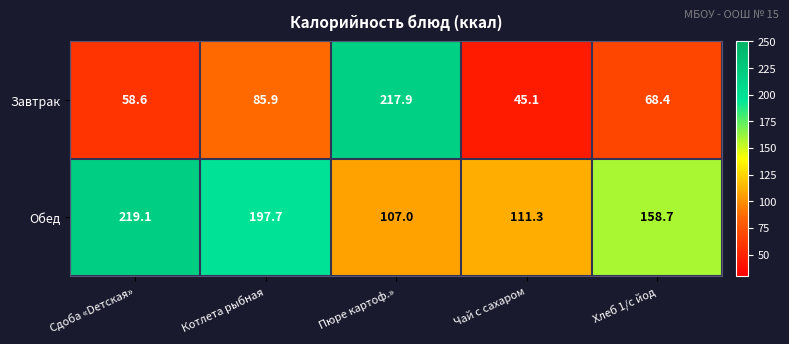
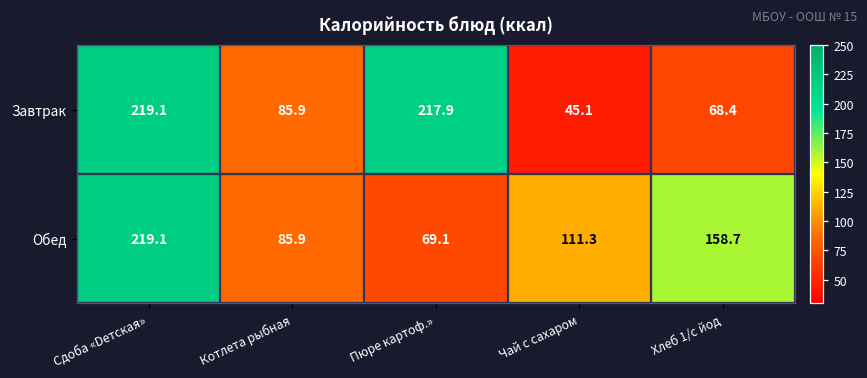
Завтрак, Сдоба «Dетская»: 58.6 -> 219.1
Обед, Котлета рыбная: 197.7 -> 85.9
Обед, Пюре картоф.»: 107.0 -> 69.1
